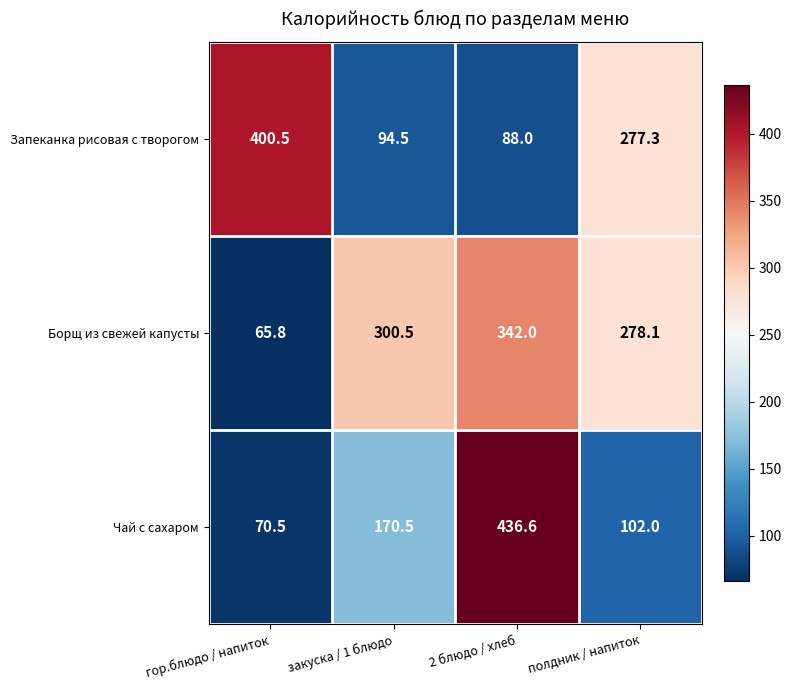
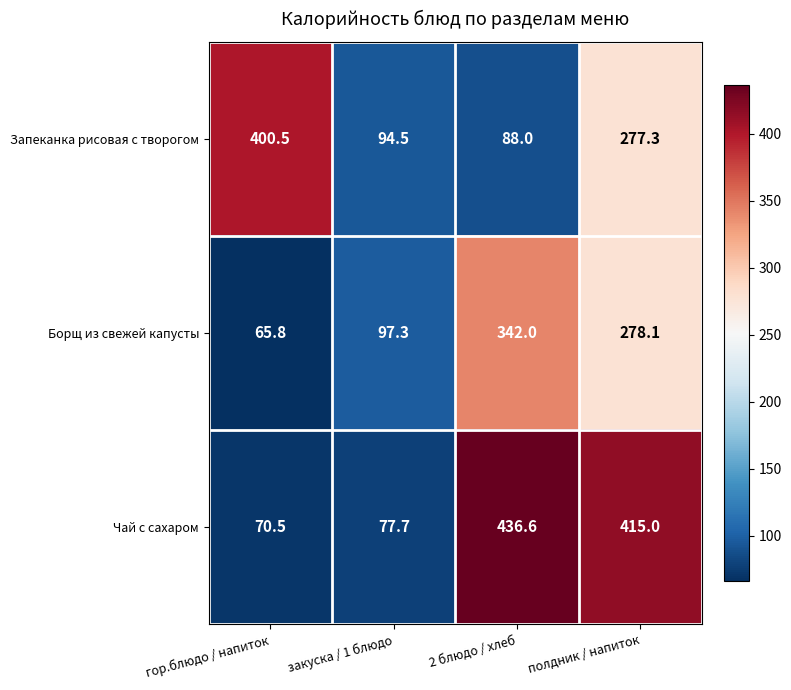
Борщ из свежей капусты, закуска / 1 блюдо: 300.5 -> 97.3
Чай с сахаром, закуска / 1 блюдо: 170.5 -> 77.7
Чай с сахаром, полдник / напиток: 102.0 -> 415.0
